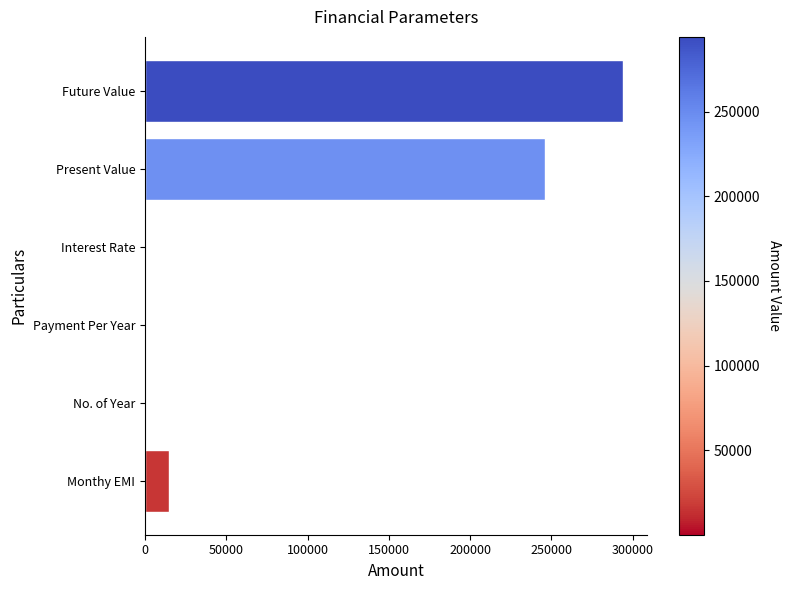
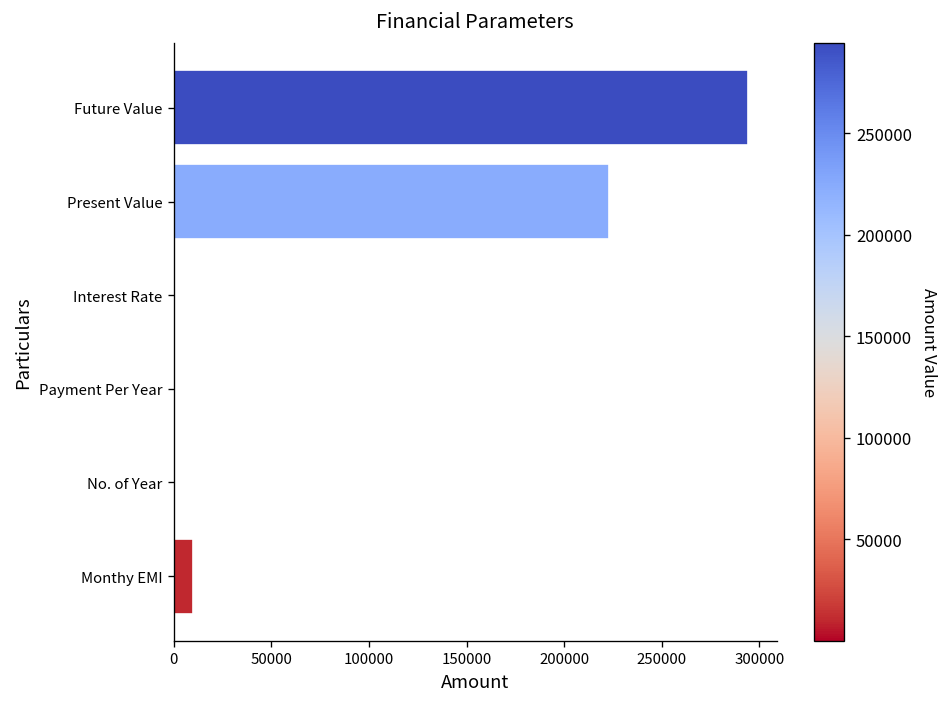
Present Value: 246000 -> 223000
Monthy EMI: 15000 -> 10000
